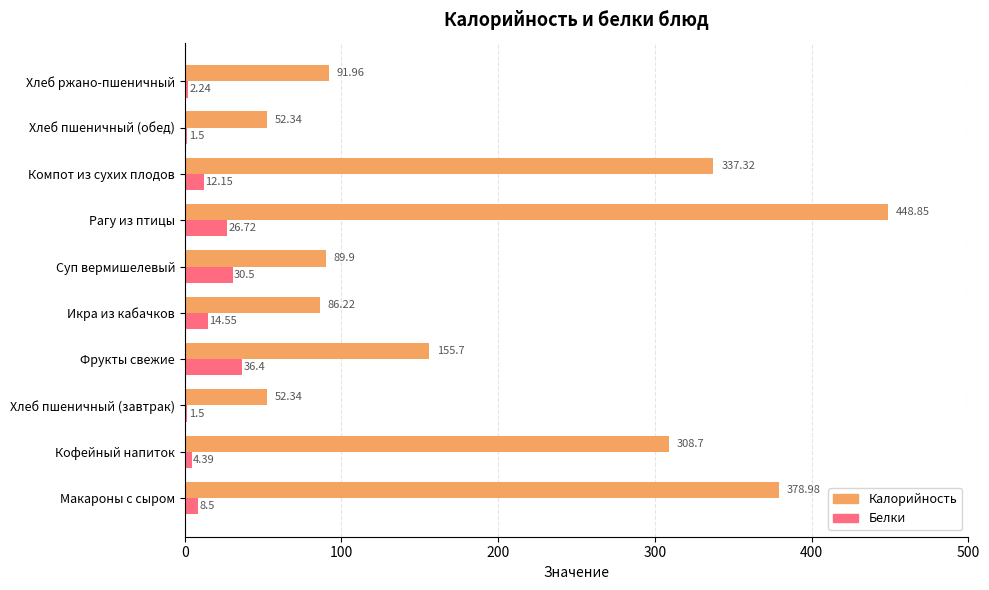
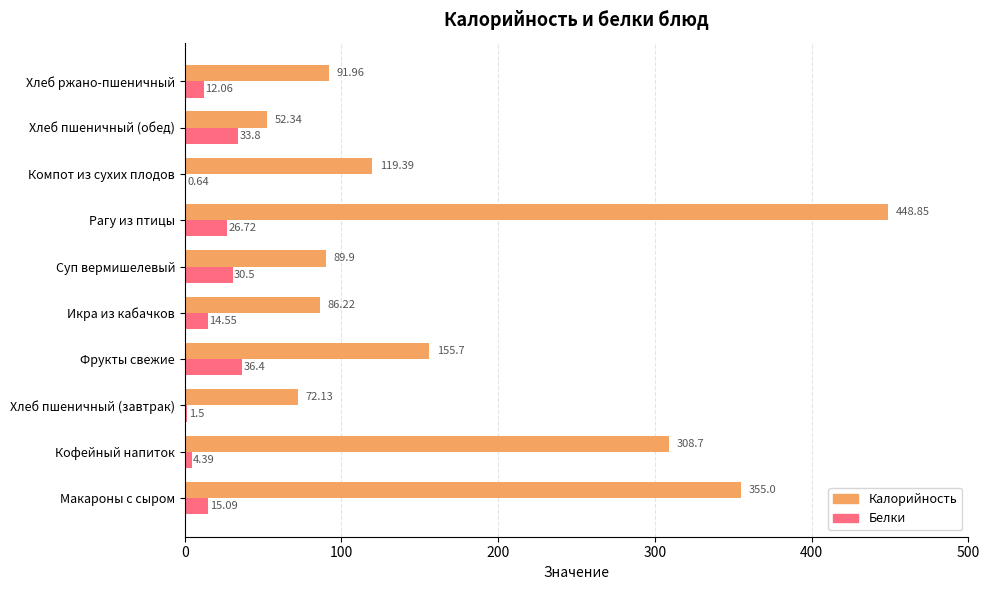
Белки, Хлеб ржано-пшеничный: 2.24 -> 12.06
Белки, Хлеб пшеничный (обед): 1.5 -> 33.8
Калорийность, Компот из сухих плодов: 337.32 -> 119.39
Белки, Компот из сухих плодов: 12.15 -> 0.64
Калорийность, Хлеб пшеничный (завтрак): 52.34 -> 72.13
Калорийность, Макароны с сыром: 378.98 -> 355.0
Белки, Макароны с сыром: 8.5 -> 15.09
